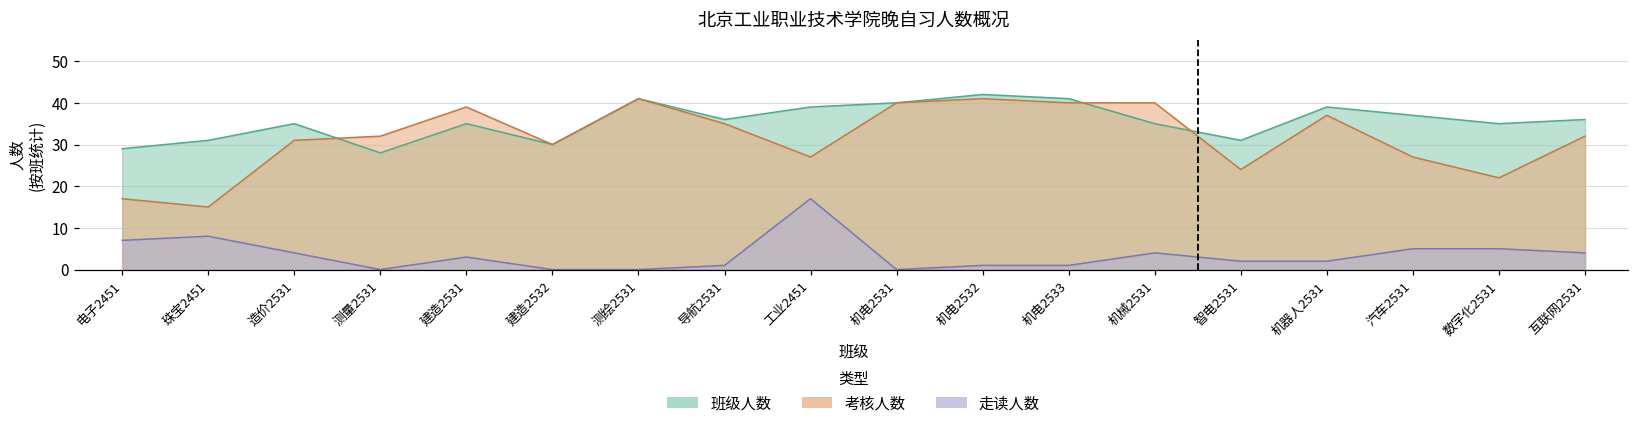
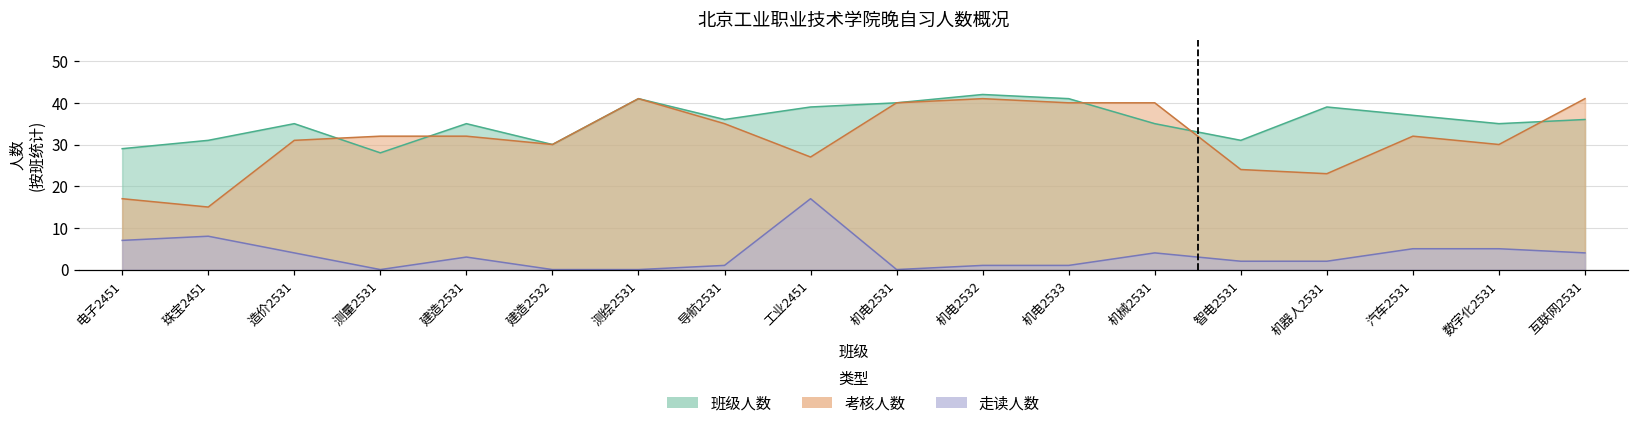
考核人数, 建造2531: 39 -> 32
考核人数, 机器人2531: 37 -> 23
考核人数, 汽车2531: 27 -> 32
考核人数, 数字化2531: 22 -> 30
考核人数, 互联网2531: 32 -> 41
